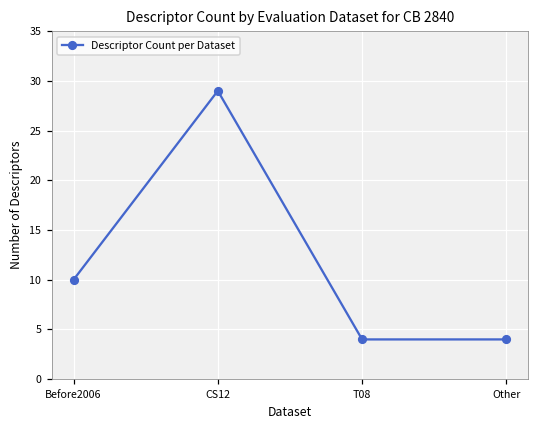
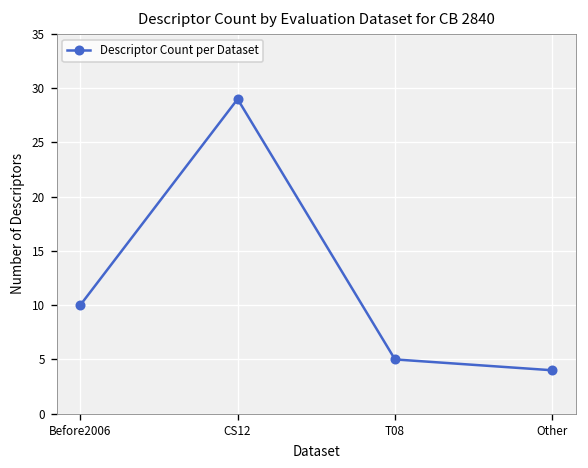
T08: 4 -> 5
